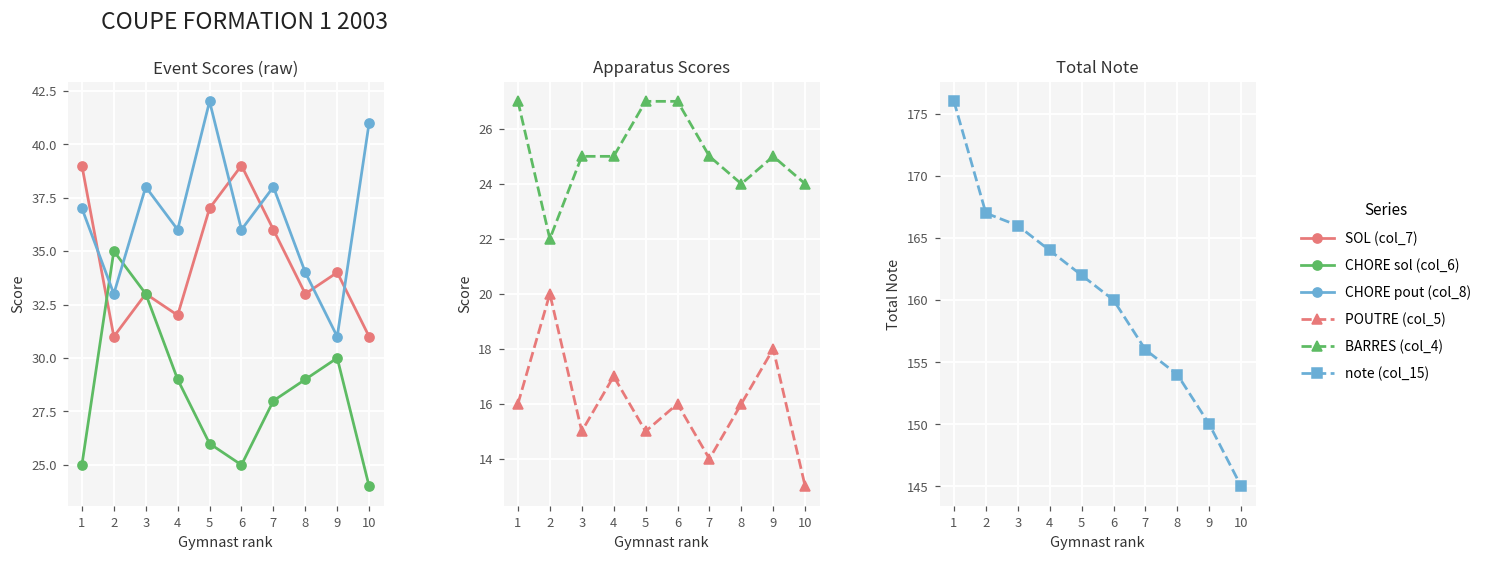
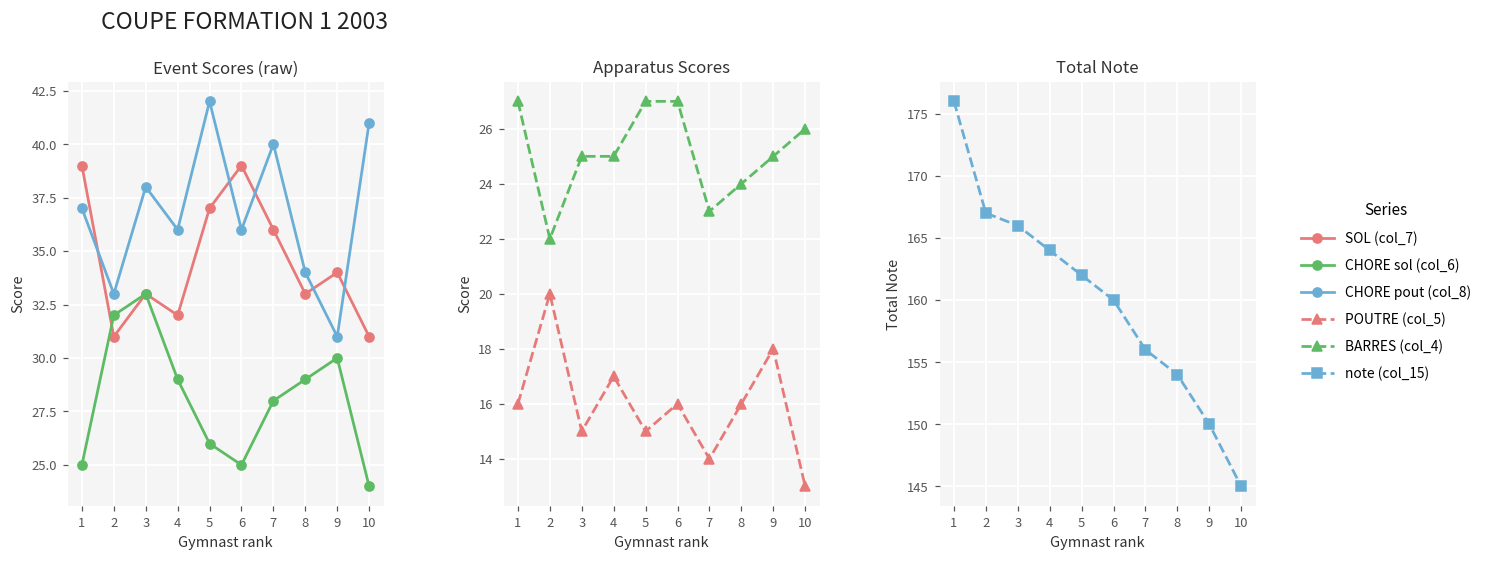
Event Scores (raw), CHORE sol (col_6), 2: 35 -> 32
Event Scores (raw), CHORE pout (col_8), 7: 38 -> 40
Apparatus Scores, BARRES (col_4), 7: 25 -> 23
Apparatus Scores, BARRES (col_4), 10: 24 -> 26
